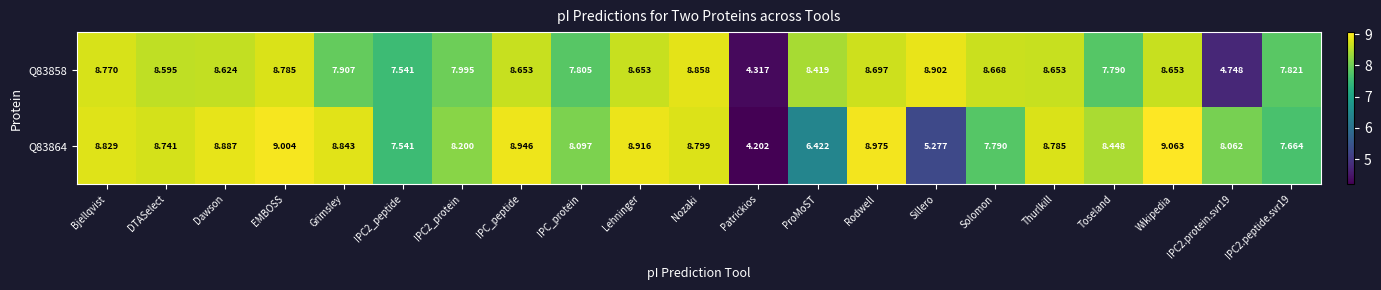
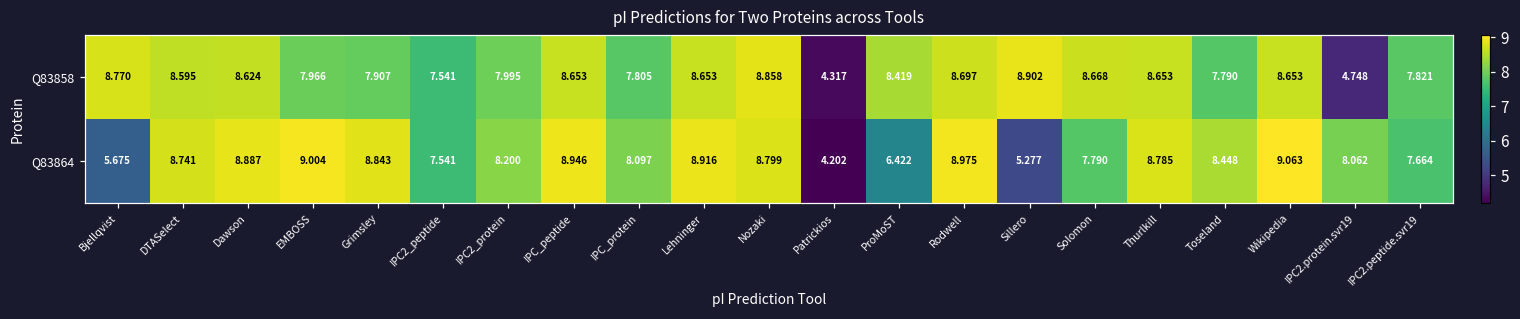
Q83858, EMBOSS: 8.785 -> 7.966
Q83864, Bjellqvist: 8.829 -> 5.675
